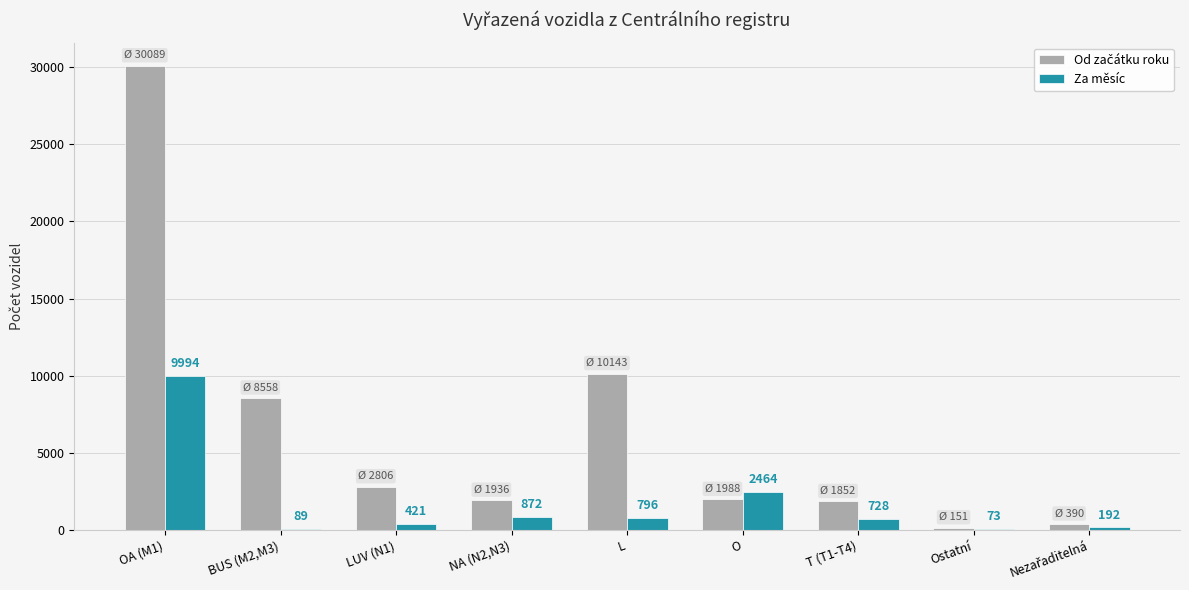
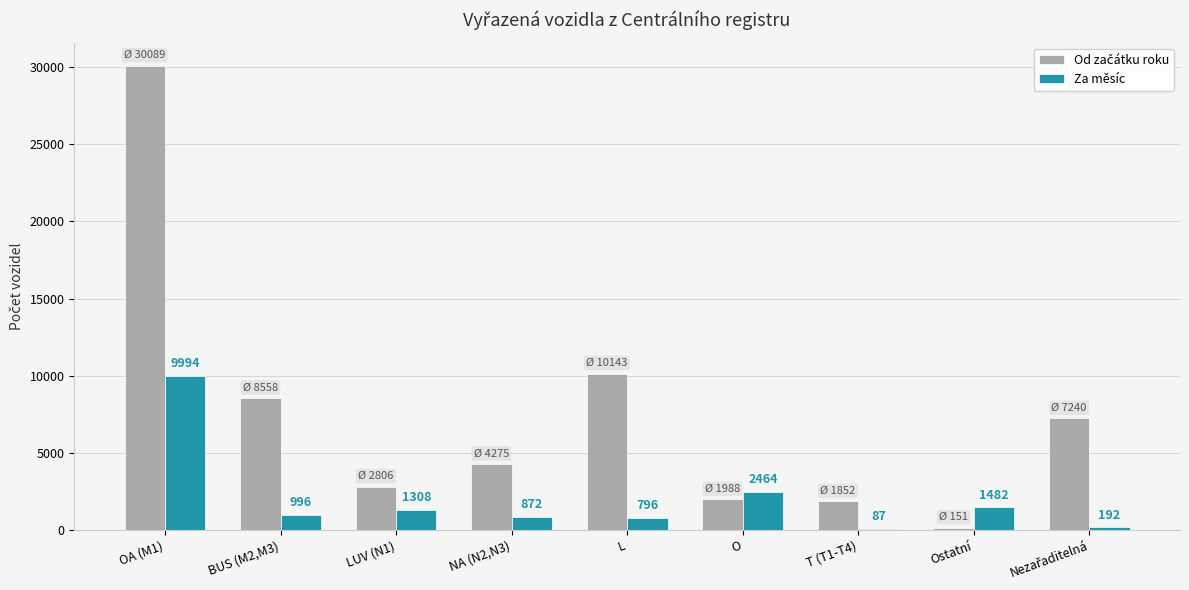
Za měsíc, BUS (M2,M3): 89 -> 996
Za měsíc, LUV (N1): 421 -> 1308
Od začátku roku, NA (N2,N3): 1936 -> 4275
Za měsíc, T (T1-T4): 728 -> 87
Za měsíc, Ostatní: 73 -> 1482
Od začátku roku, Nezařaditelná: 390 -> 7240
